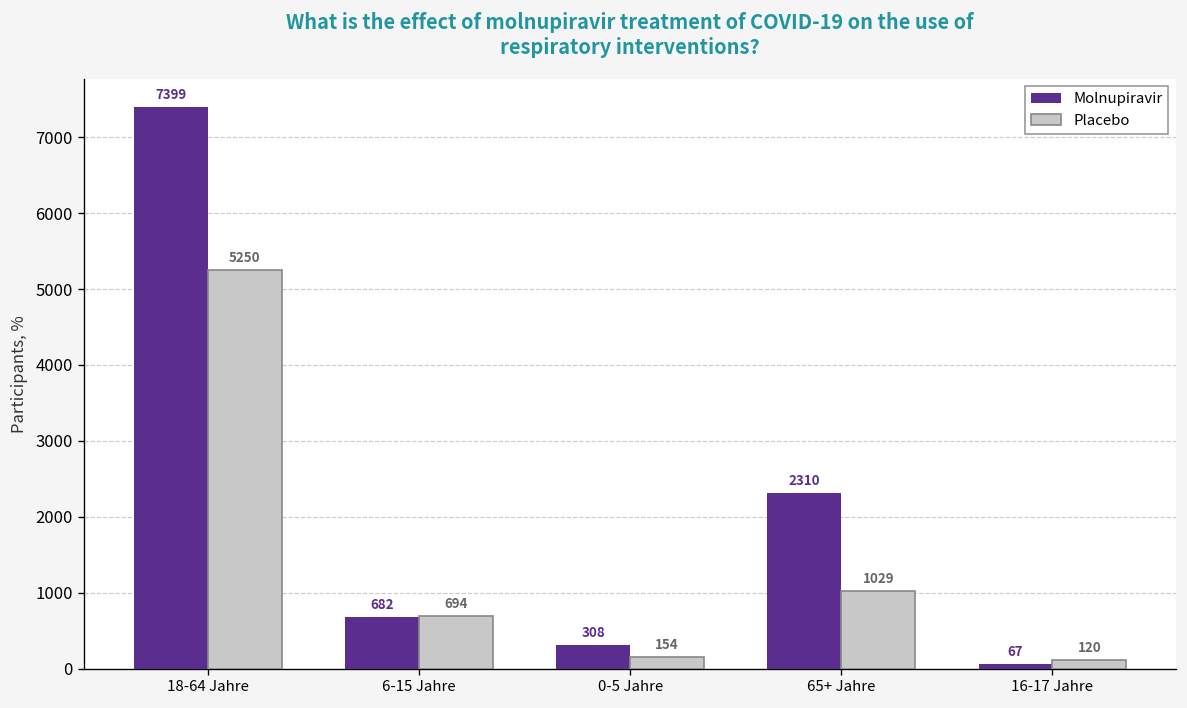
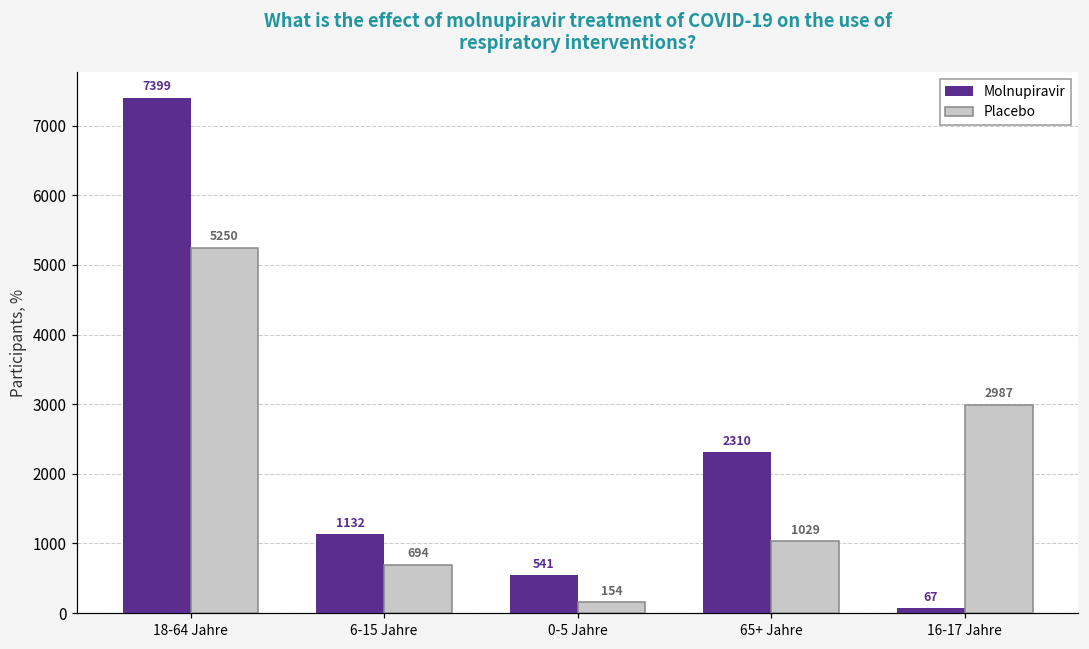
Molnupiravir, 6-15 Jahre: 682 -> 1132
Molnupiravir, 0-5 Jahre: 308 -> 541
Placebo, 16-17 Jahre: 120 -> 2987
